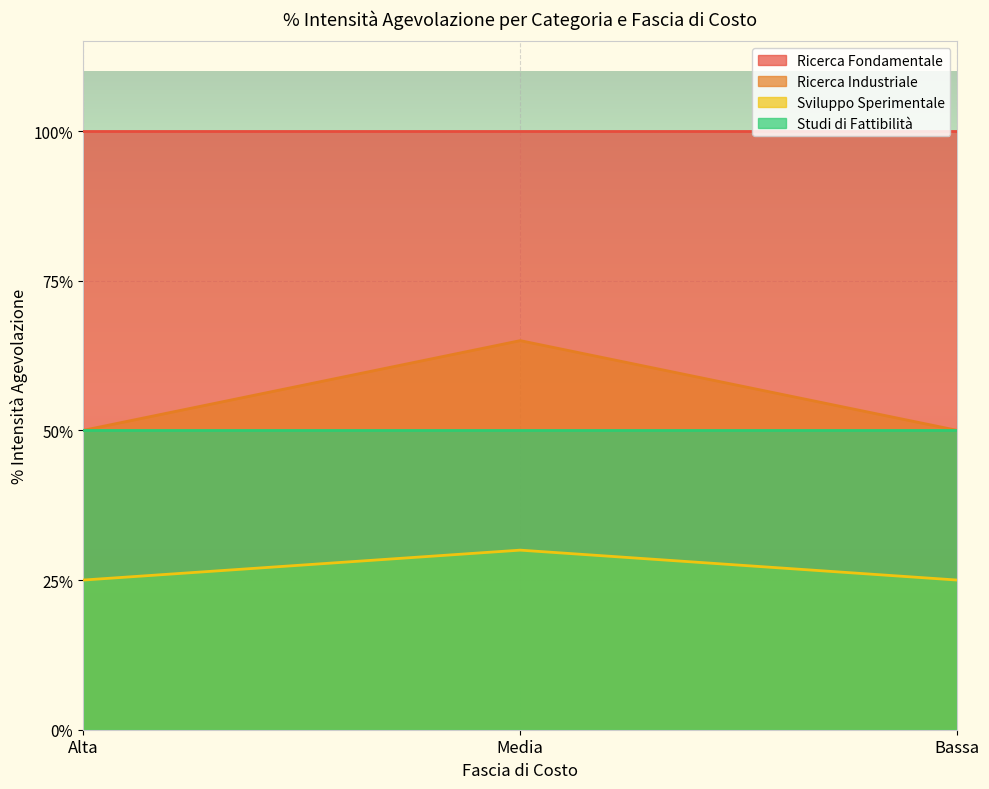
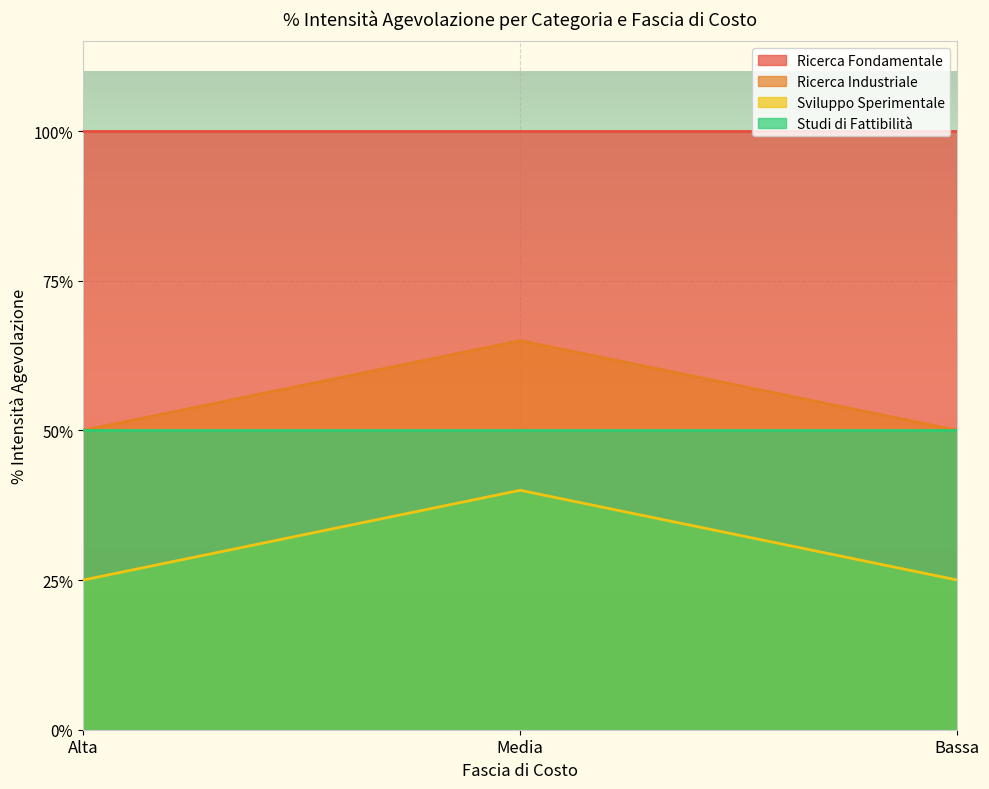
Sviluppo Sperimentale, Media: 30% -> 40%
